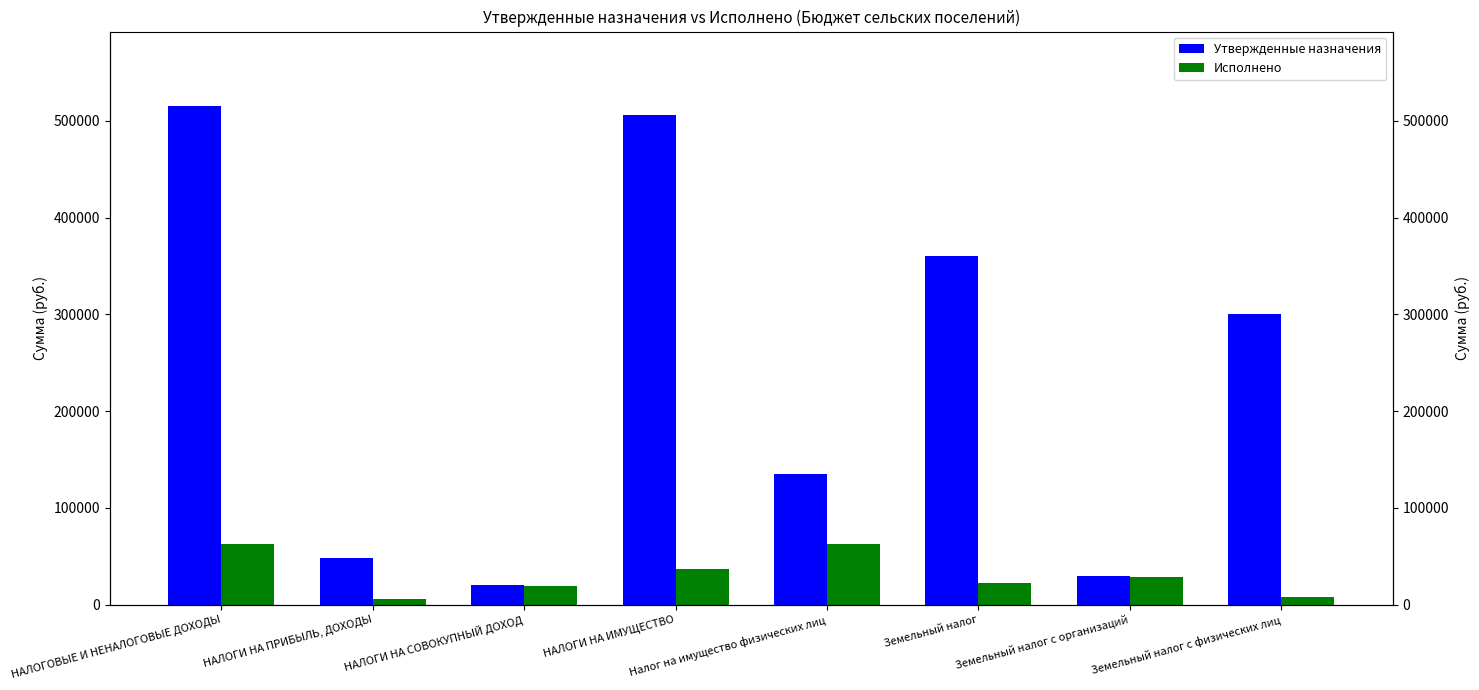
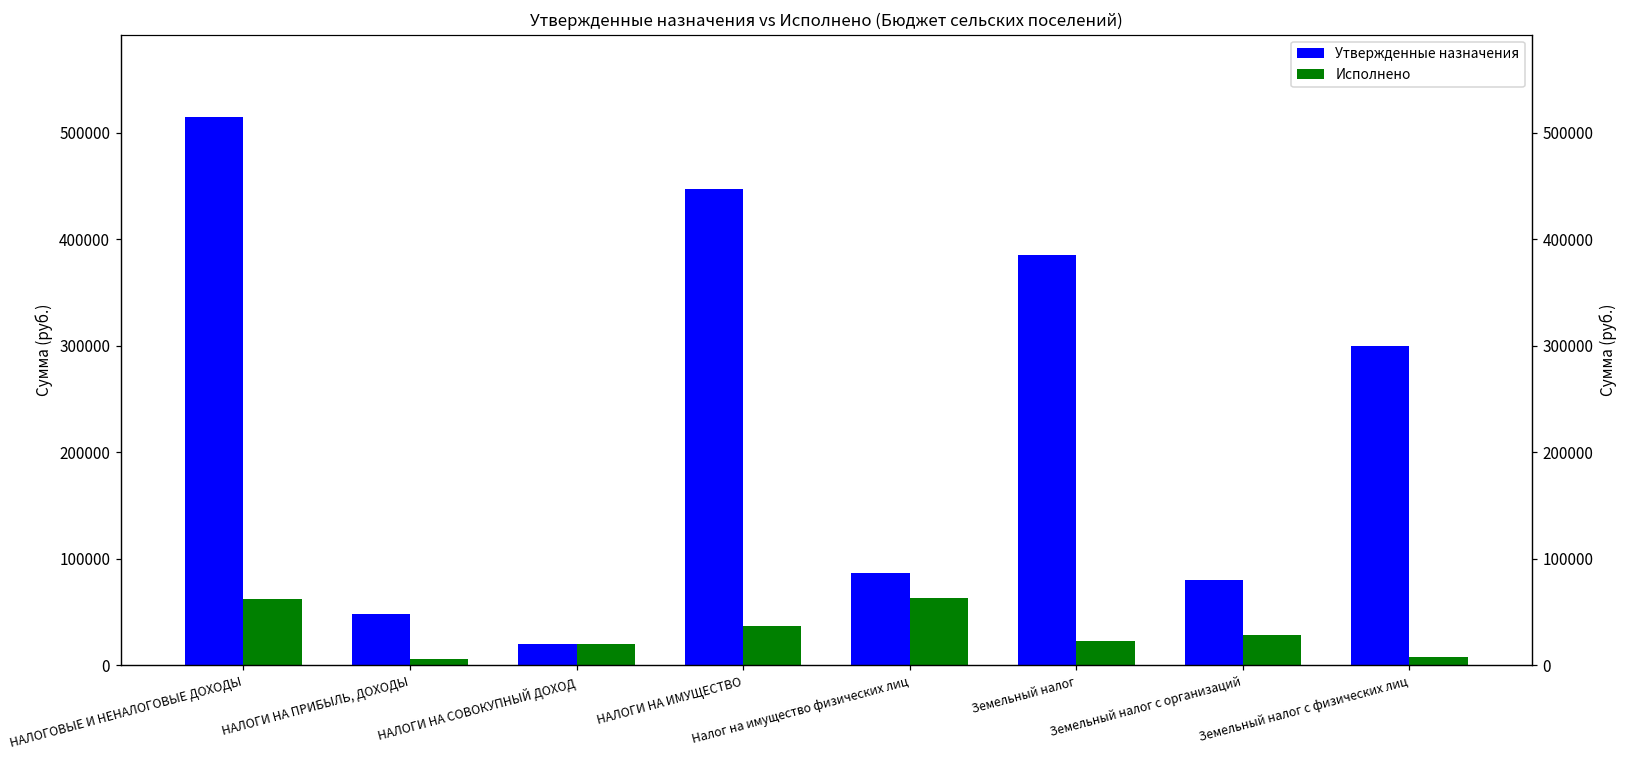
Утвержденные назначения, НАЛОГИ НА ИМУЩЕСТВО: 510000 -> 450000
Утвержденные назначения, Налог на имущество физических лиц: 140000 -> 90000
Утвержденные назначения, Земельный налог: 360000 -> 390000
Утвержденные назначения, Земельный налог с организаций: 30000 -> 80000
